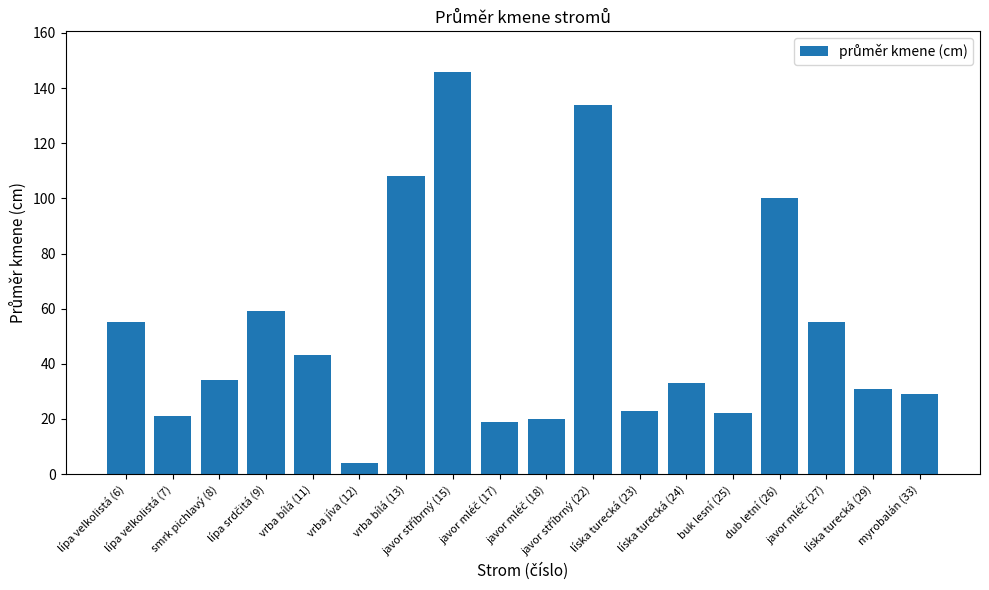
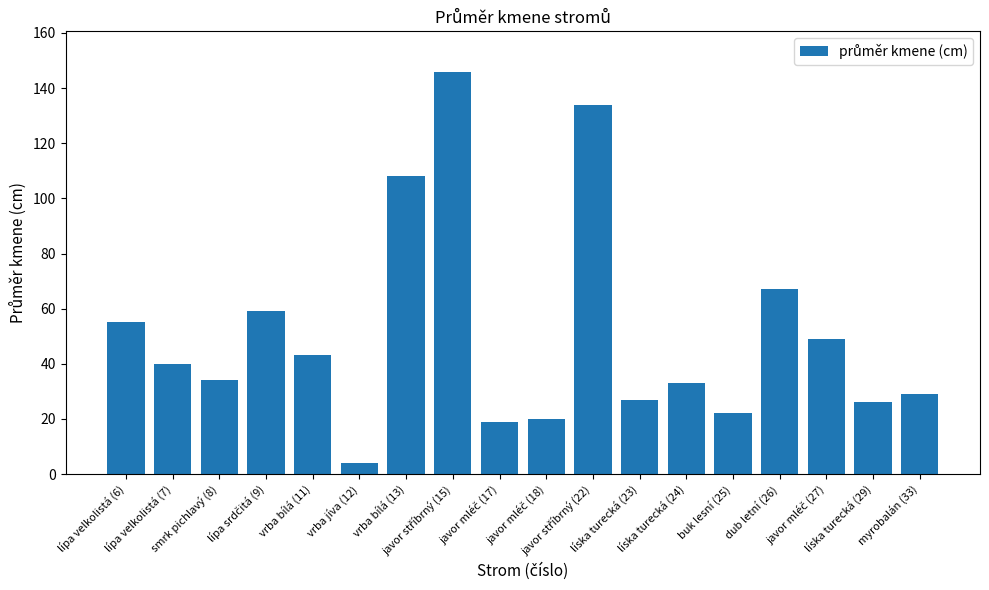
lípa velkolistá (7): 21 -> 40
líska turecká (23): 23 -> 27
dub letní (26): 100 -> 67
javor mléč (27): 55 -> 49
líska turecká (29): 31 -> 26
